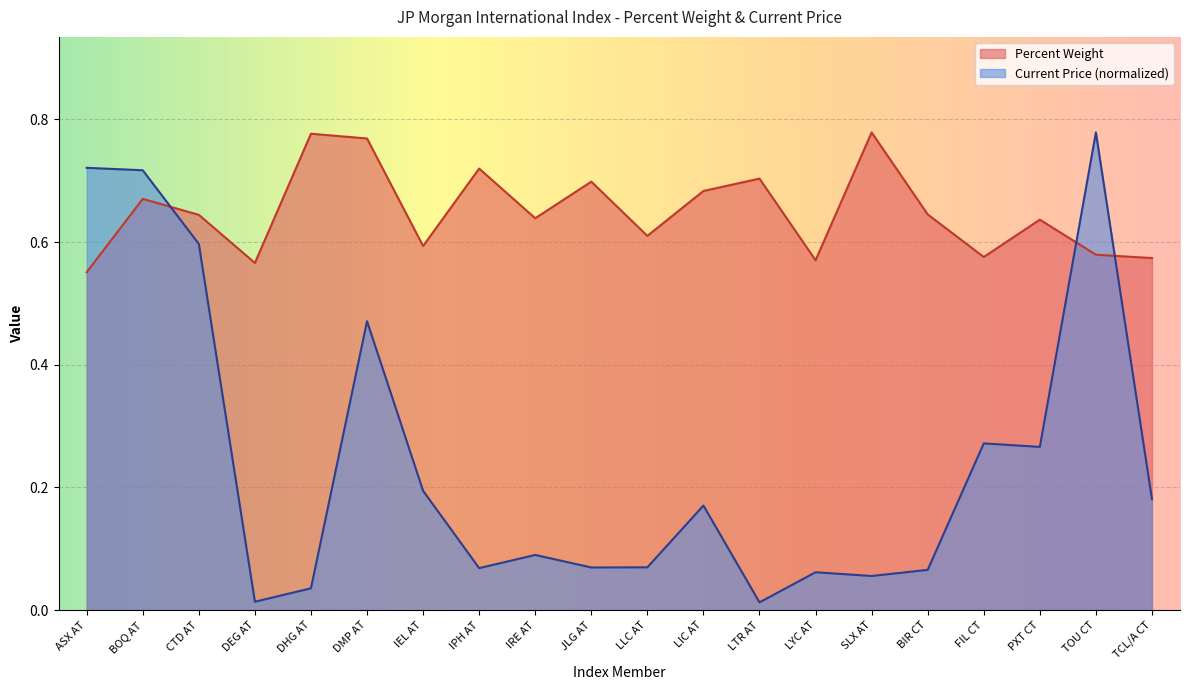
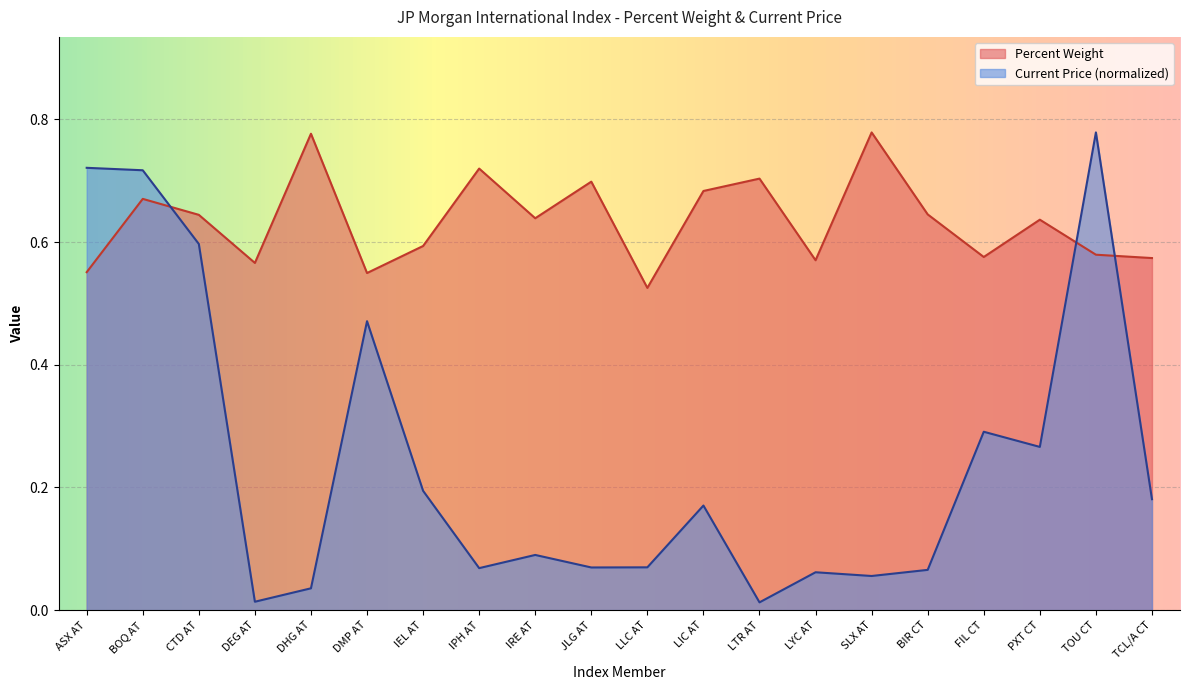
Percent Weight, DMP AT: 0.77 -> 0.55
Percent Weight, LLC AT: 0.61 -> 0.53
Current Price (normalized), FIL CT: 0.27 -> 0.29
